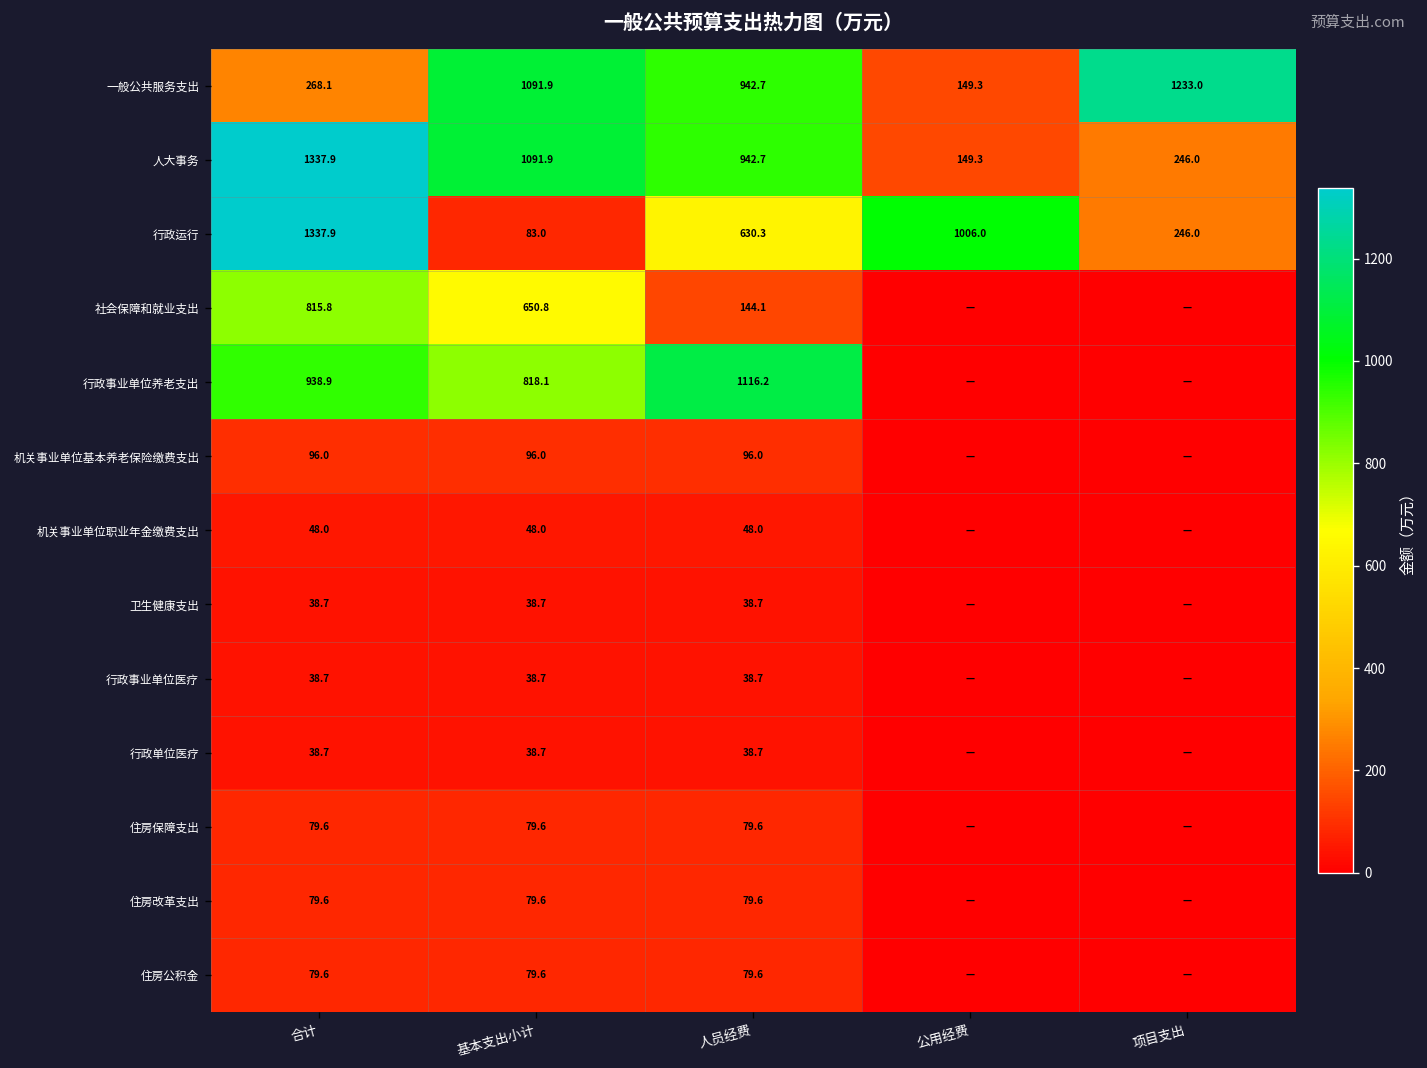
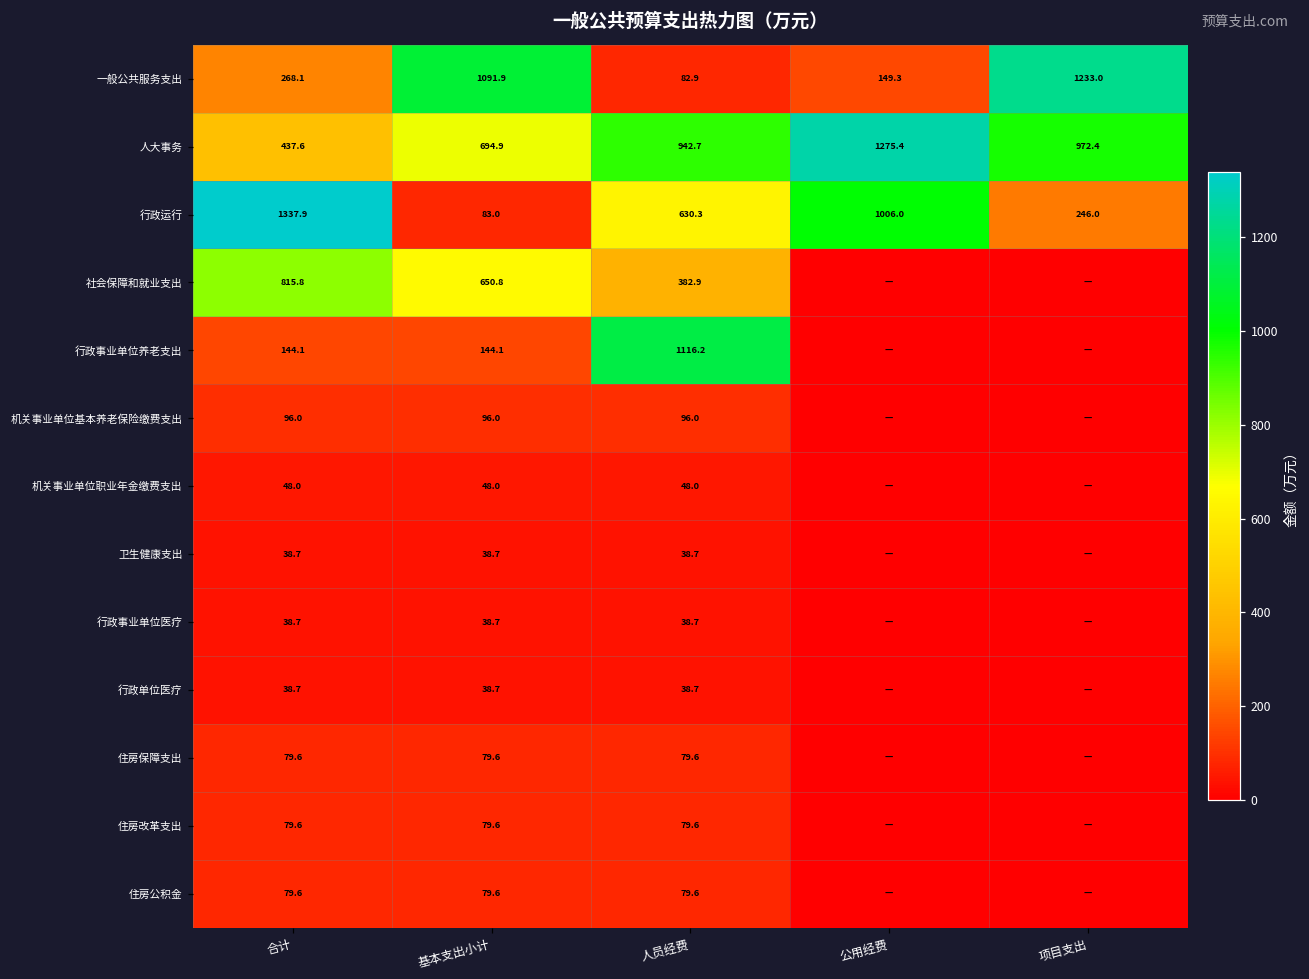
一般公共服务支出, 人员经费: 942.7 -> 82.9
人大事务, 合计: 1337.9 -> 437.6
人大事务, 基本支出小计: 1091.9 -> 694.9
人大事务, 公用经费: 149.3 -> 1275.4
人大事务, 项目支出: 246.0 -> 972.4
社会保障和就业支出, 人员经费: 144.1 -> 382.9
行政事业单位养老支出, 合计: 938.9 -> 144.1
行政事业单位养老支出, 基本支出小计: 818.1 -> 144.1
